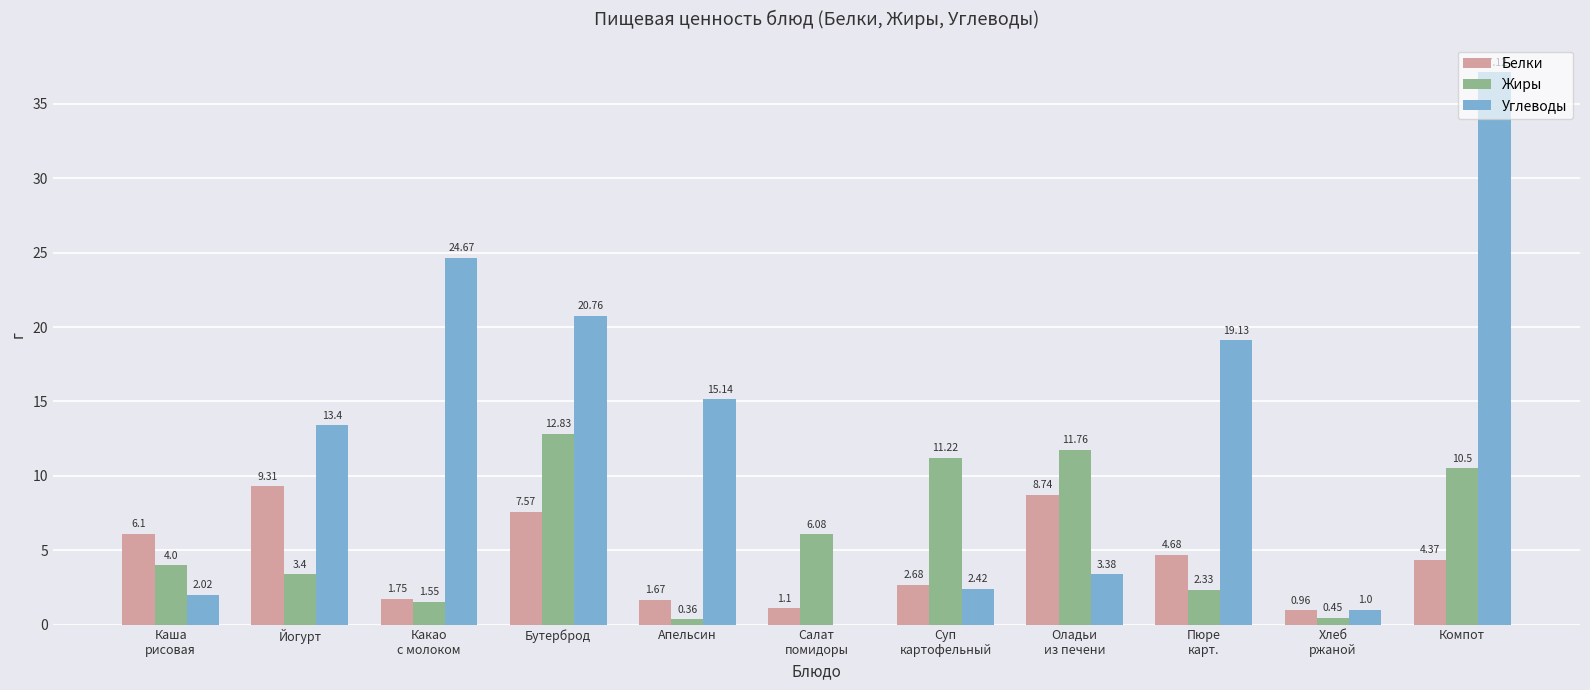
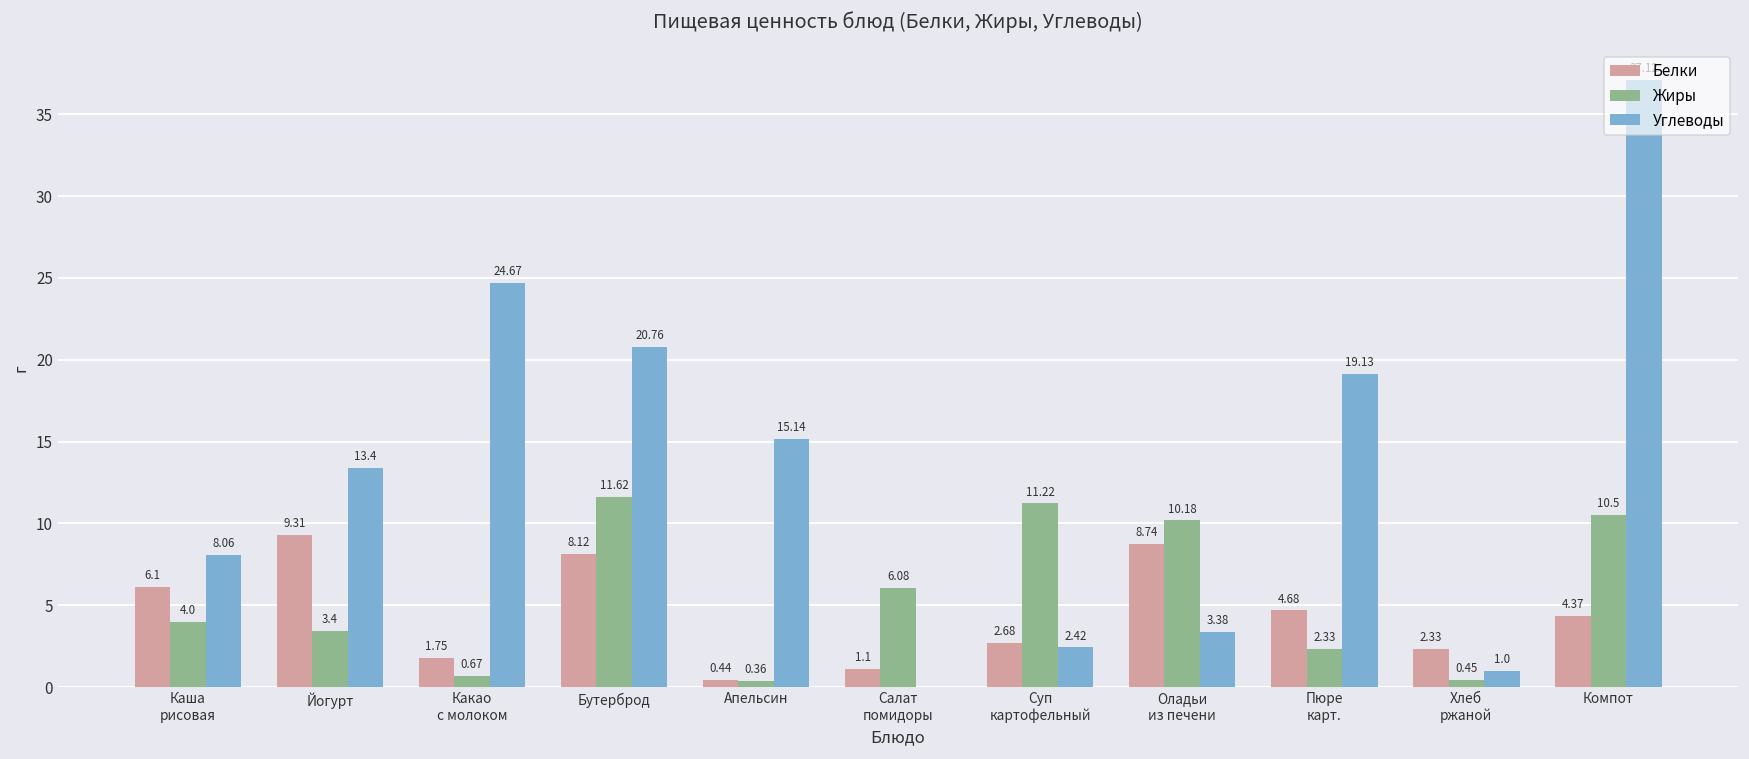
Углеводы, Каша рисовая: 2.02 -> 8.06
Жиры, Какао с молоком: 1.55 -> 0.67
Белки, Бутерброд: 7.57 -> 8.12
Жиры, Бутерброд: 12.83 -> 11.62
Белки, Апельсин: 1.67 -> 0.44
Жиры, Оладьи из печени: 11.76 -> 10.18
Белки, Хлеб ржаной: 0.96 -> 2.33
